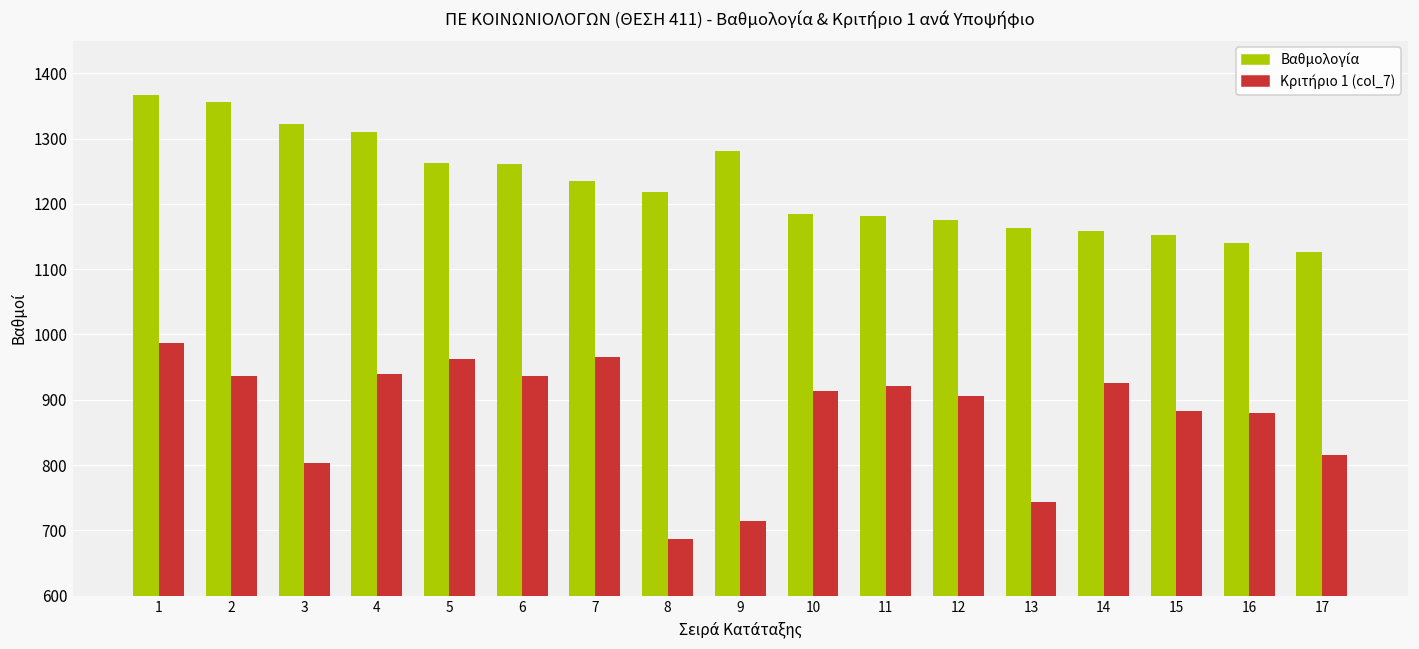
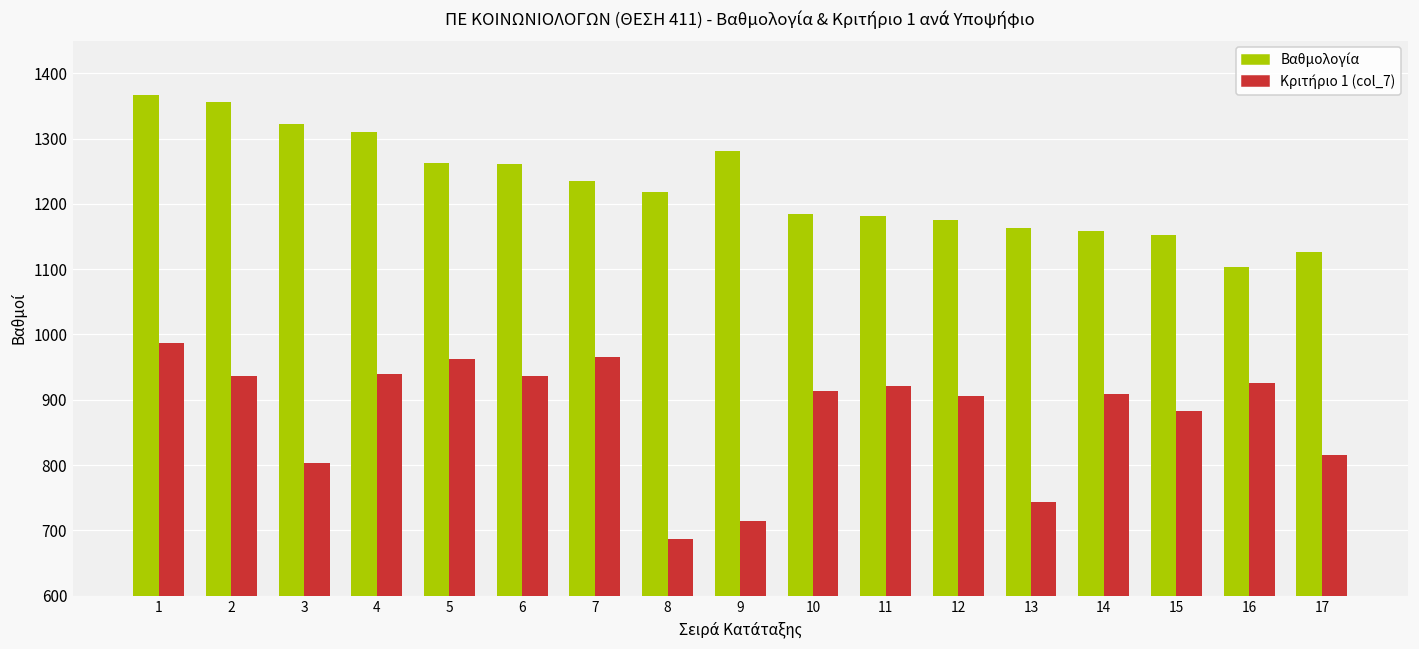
Κριτήριο 1 (col_7), 14: 930 -> 910
Βαθμολογία, 16: 1140 -> 1100
Κριτήριο 1 (col_7), 16: 880 -> 930
